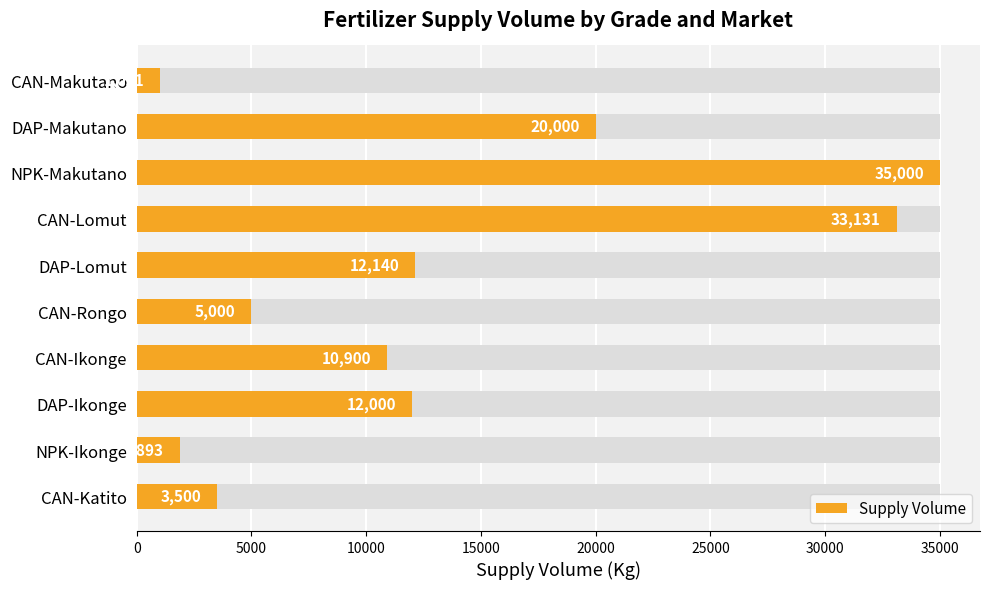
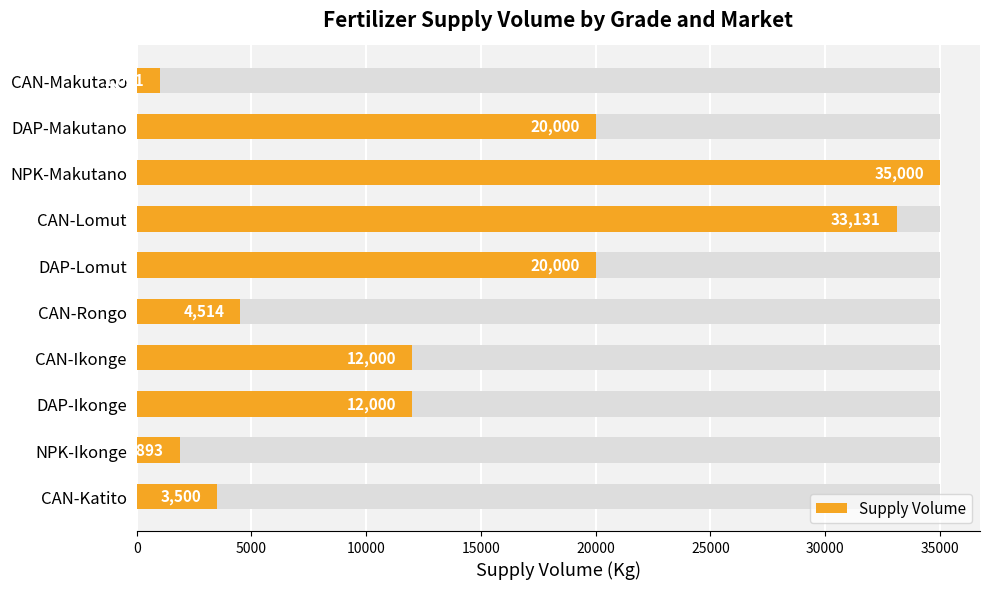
Supply Volume, DAP-Lomut: 12,140 -> 20,000
Supply Volume, CAN-Rongo: 5,000 -> 4,514
Supply Volume, CAN-Ikonge: 10,900 -> 12,000
